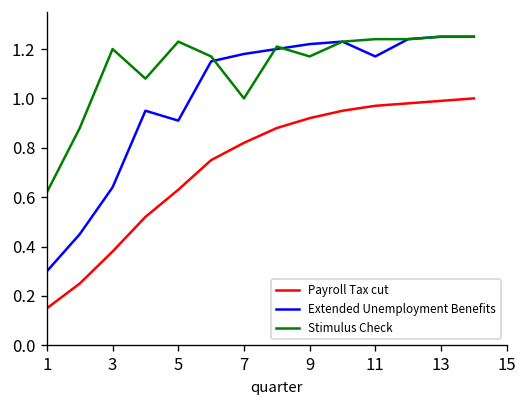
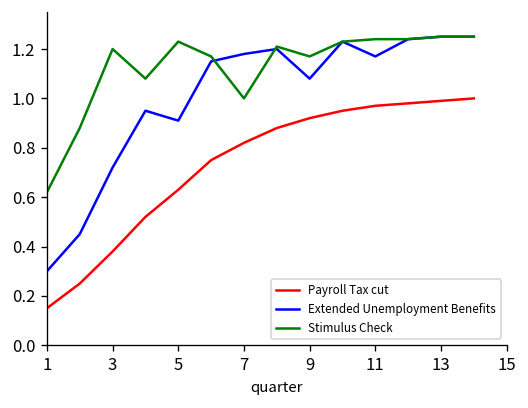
Extended Unemployment Benefits, 3: 0.64 -> 0.72
Extended Unemployment Benefits, 9: 1.22 -> 1.08
